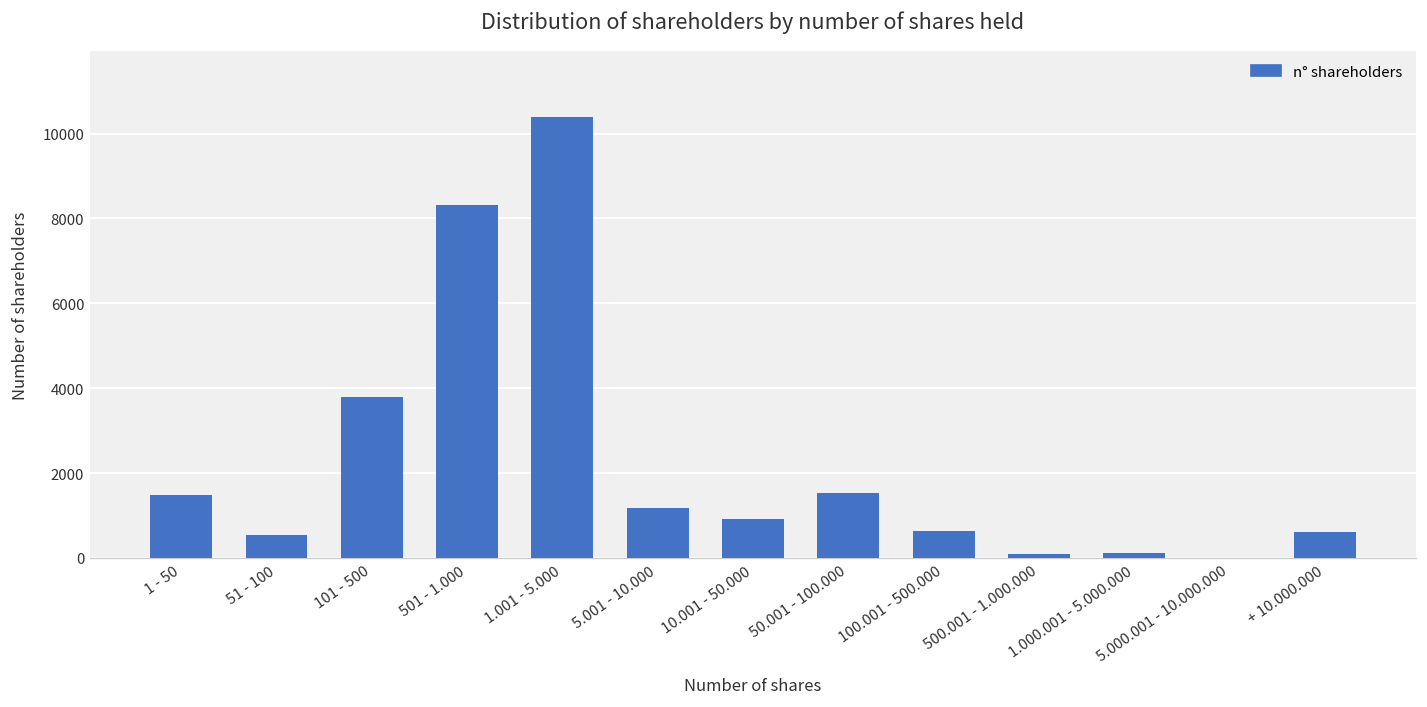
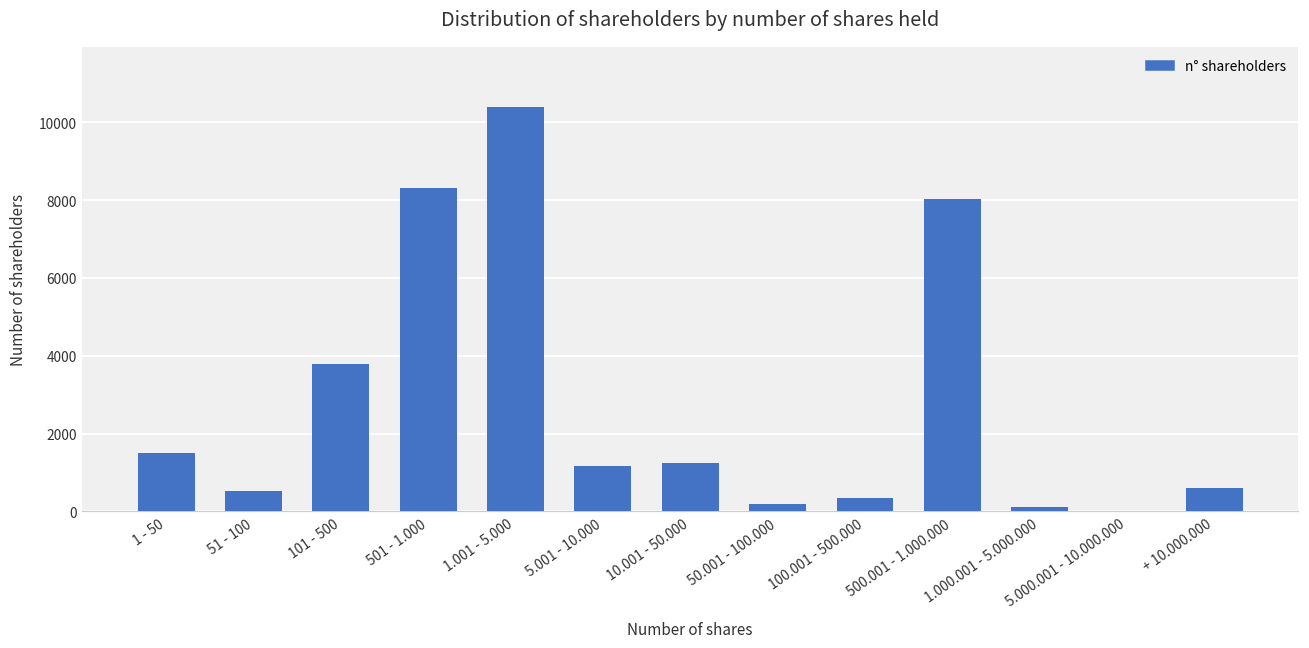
10.001 - 50.000: 900 -> 1200
50.001 - 100.000: 1500 -> 200
100.001 - 500.000: 600 -> 300
500.001 - 1.000.000: 100 -> 8000
